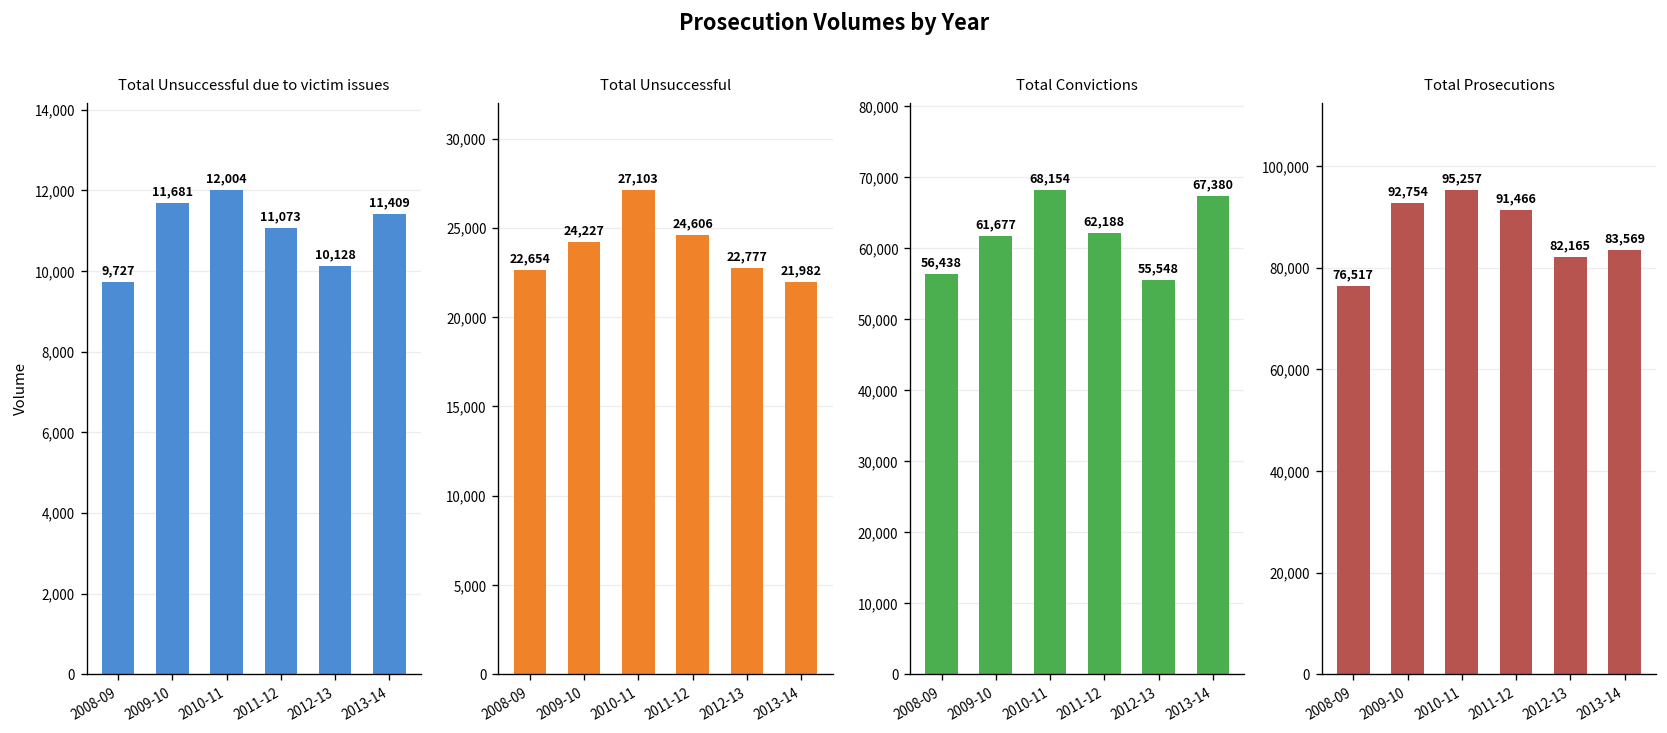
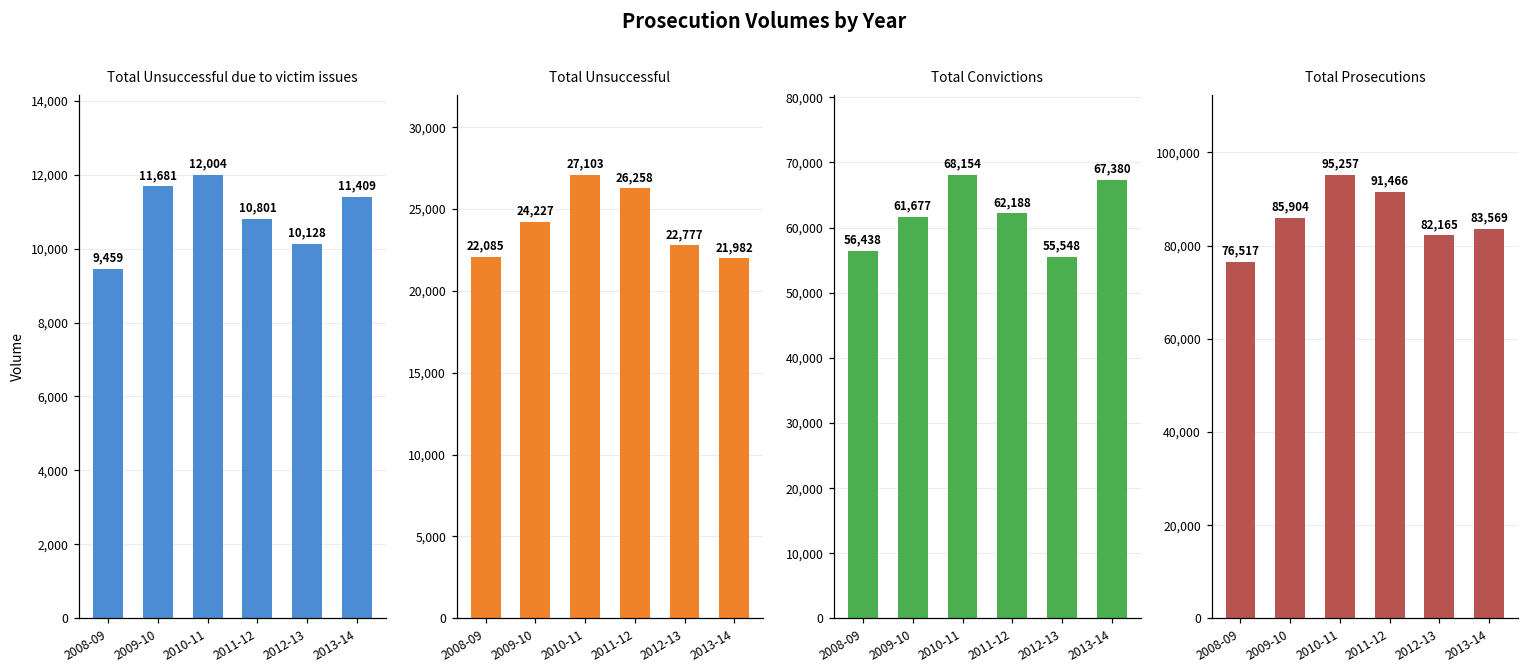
Total Unsuccessful due to victim issues, 2008-09: 9,727 -> 9,459
Total Unsuccessful due to victim issues, 2011-12: 11,073 -> 10,801
Total Unsuccessful, 2008-09: 22,654 -> 22,085
Total Unsuccessful, 2011-12: 24,606 -> 26,258
Total Prosecutions, 2009-10: 92,754 -> 85,904
